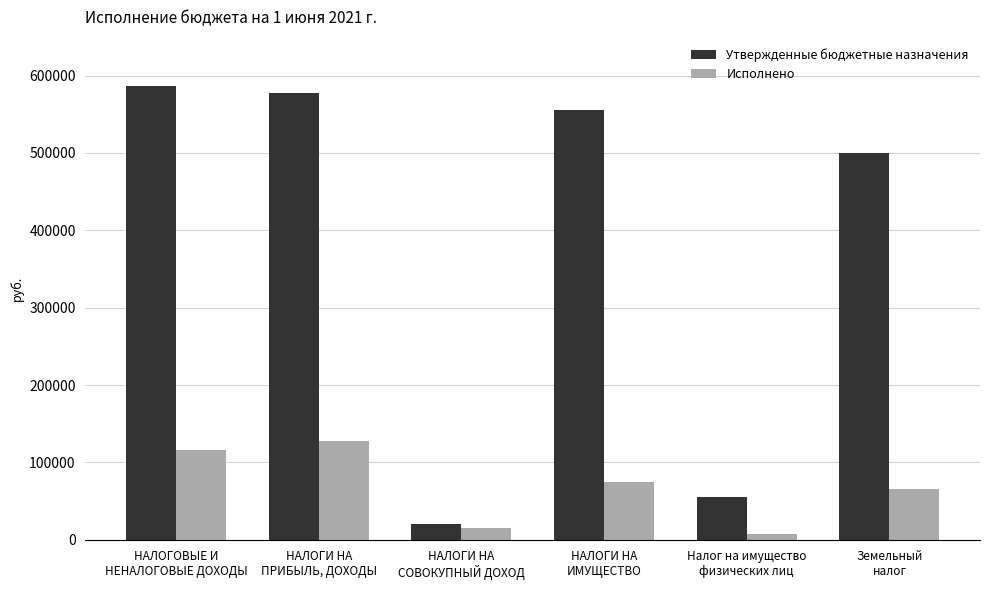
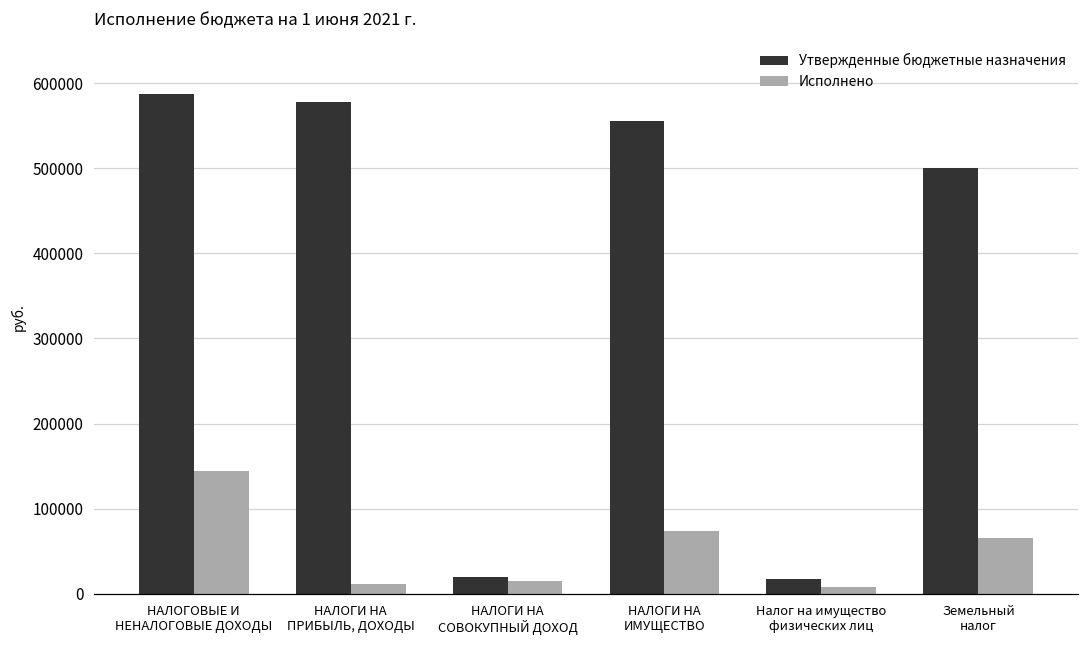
Исполнено, НАЛОГОВЫЕ И НЕНАЛОГОВЫЕ ДОХОДЫ: 120000 -> 140000
Исполнено, НАЛОГИ НА ПРИБЫЛЬ, ДОХОДЫ: 130000 -> 10000
Утвержденные бюджетные назначения, Налог на имущество физических лиц: 60000 -> 20000
